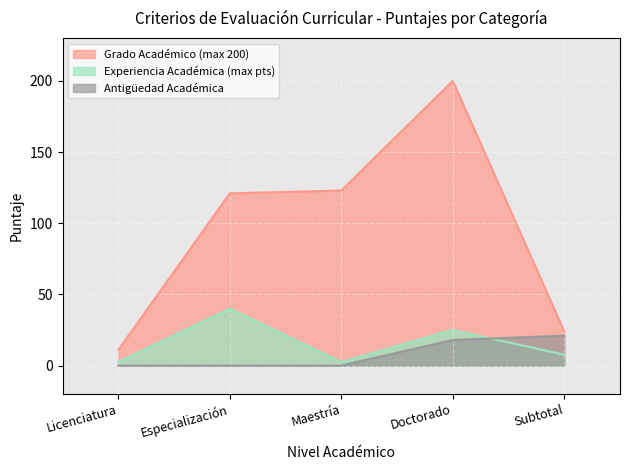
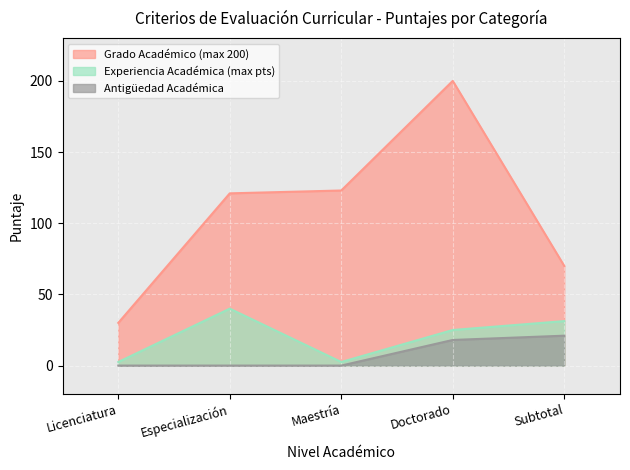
Grado Académico (max 200), Licenciatura: 11 -> 30
Grado Académico (max 200), Subtotal: 24 -> 70
Experiencia Académica (max pts), Subtotal: 8 -> 31
